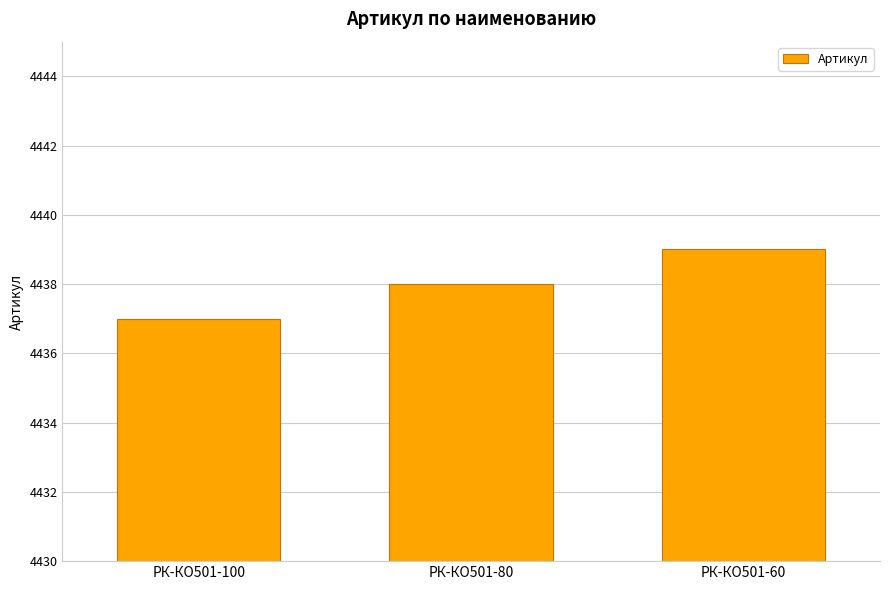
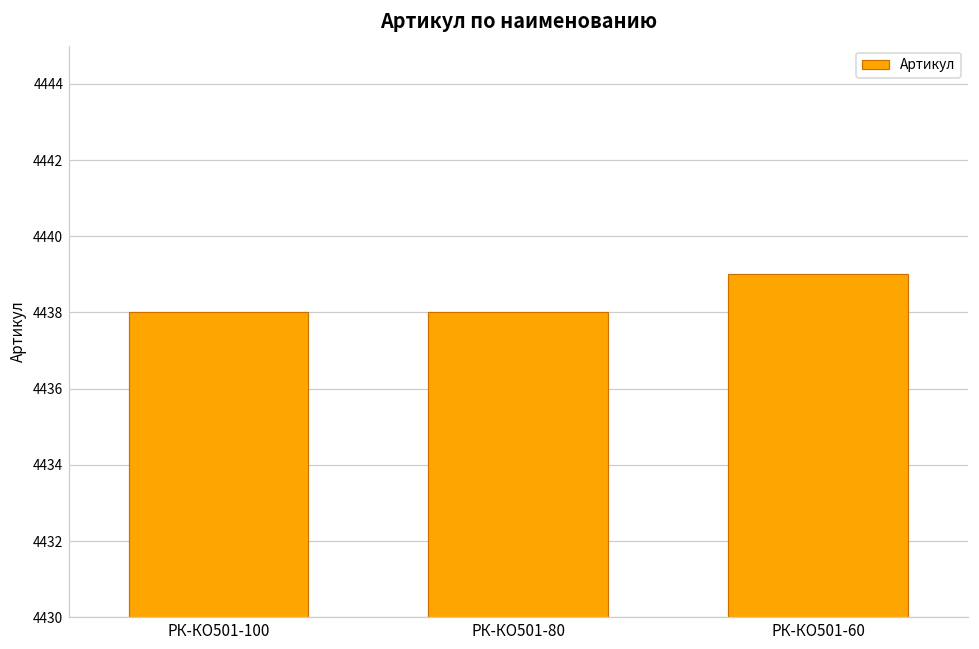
РК-КО501-100: 4437 -> 4438
